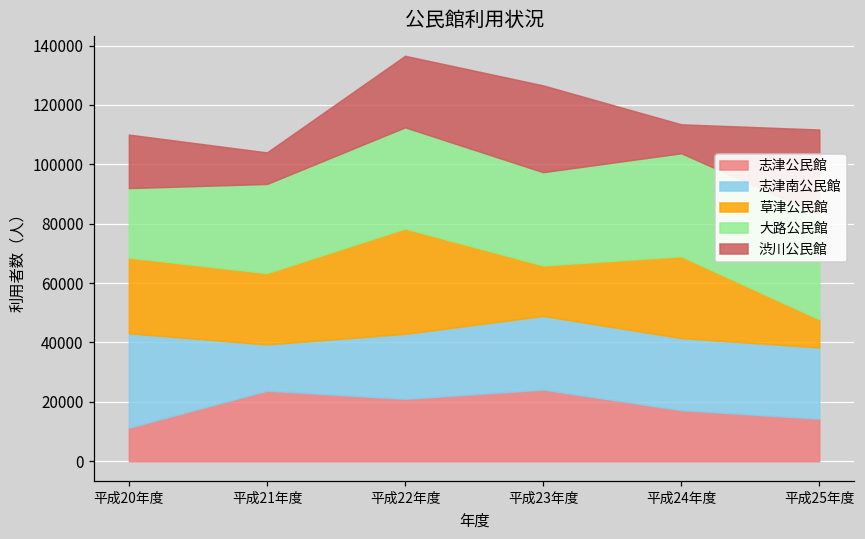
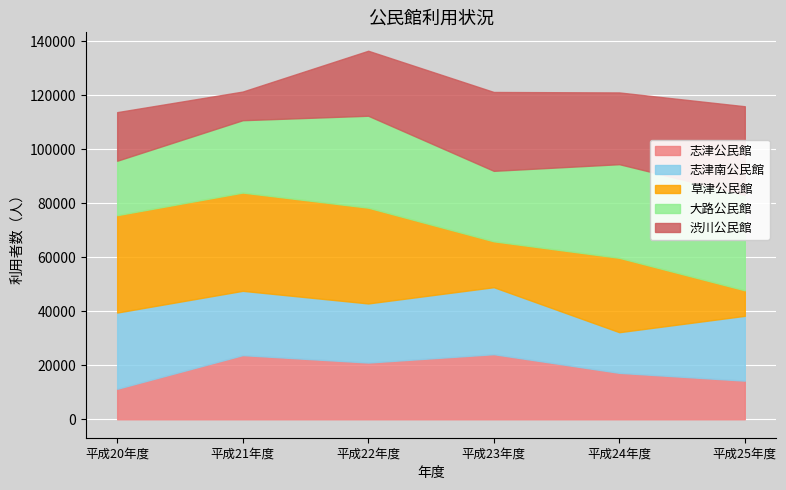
志津南公民館, 平成20年度: 32000 -> 28000
草津公民館, 平成20年度: 25000 -> 36000
大路公民館, 平成20年度: 23000 -> 20000
志津南公民館, 平成21年度: 16000 -> 24000
草津公民館, 平成21年度: 24000 -> 36000
大路公民館, 平成21年度: 30000 -> 27000
大路公民館, 平成23年度: 31000 -> 26000
志津南公民館, 平成24年度: 24000 -> 15000
渋川公民館, 平成24年度: 10000 -> 27000
渋川公民館, 平成25年度: 29000 -> 33000
